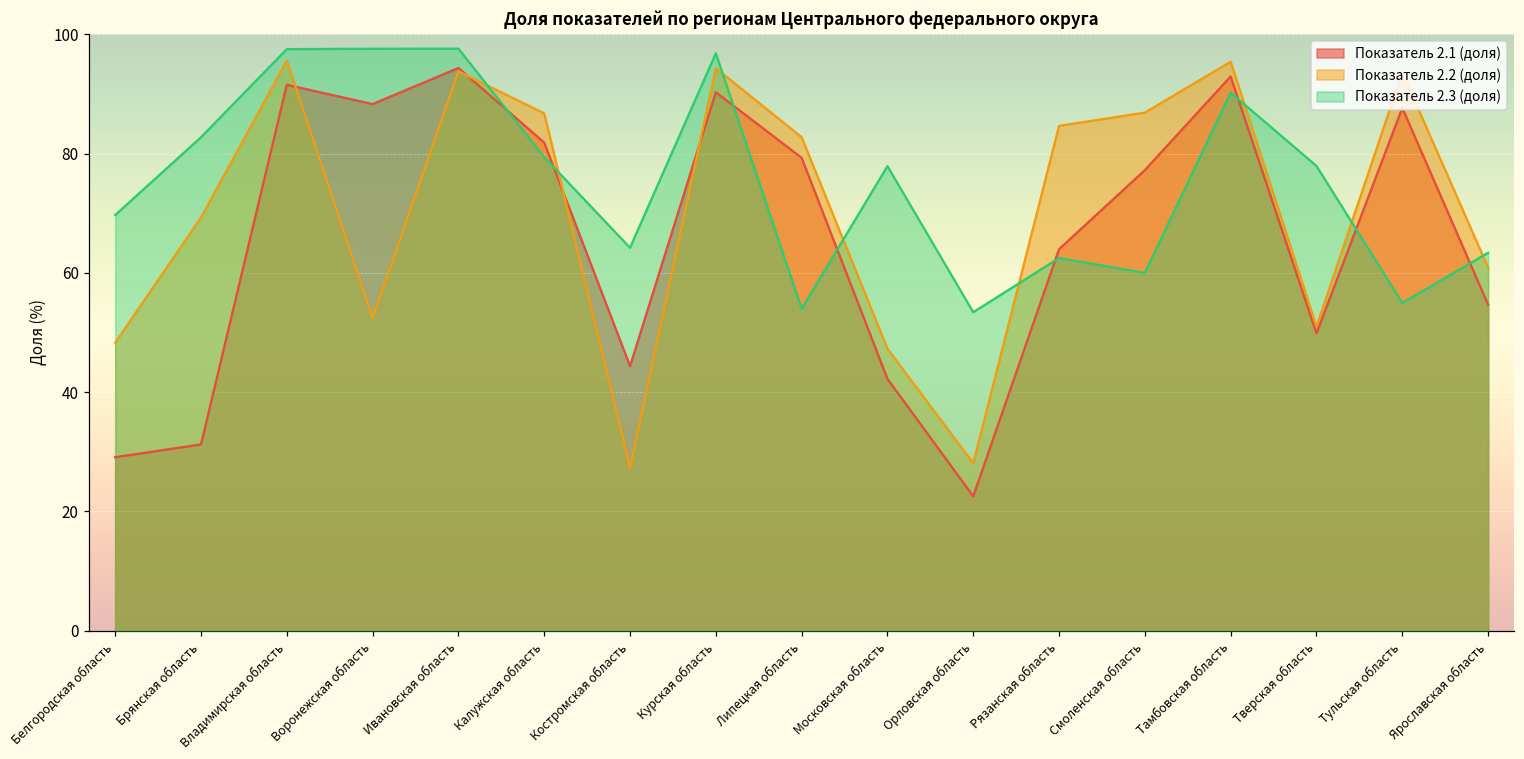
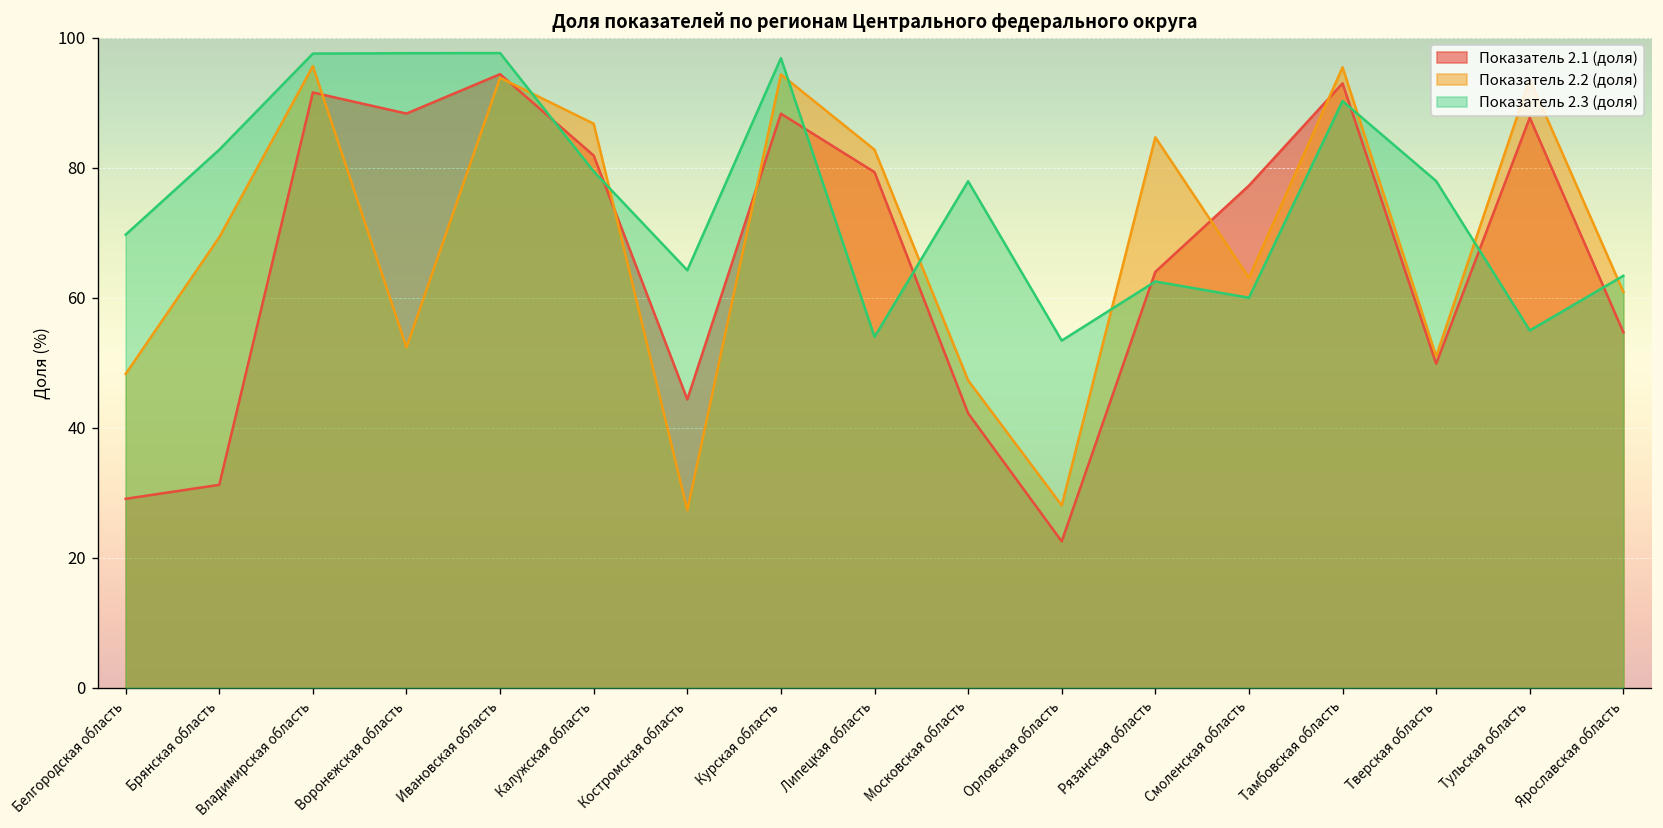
Показатель 2.1 (доля), Курская область: 90 -> 88
Показатель 2.2 (доля), Смоленская область: 87 -> 63
